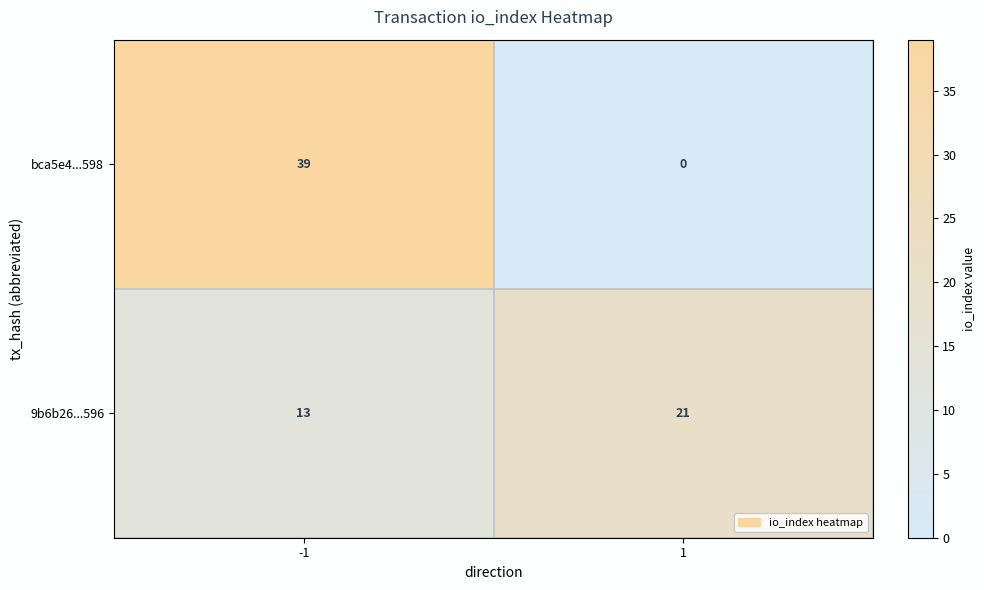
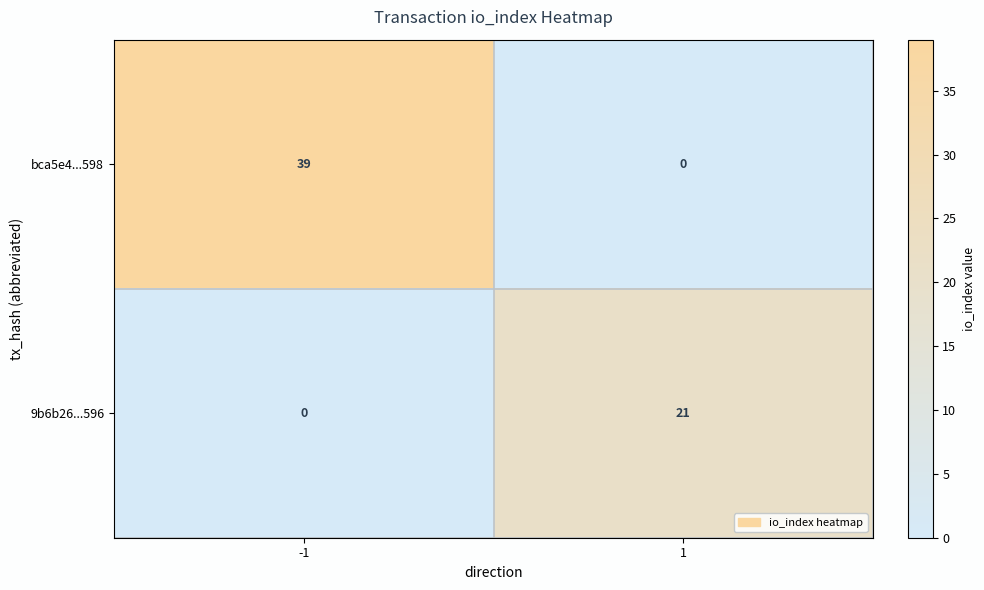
9b6b26...596, -1: 13 -> 0
